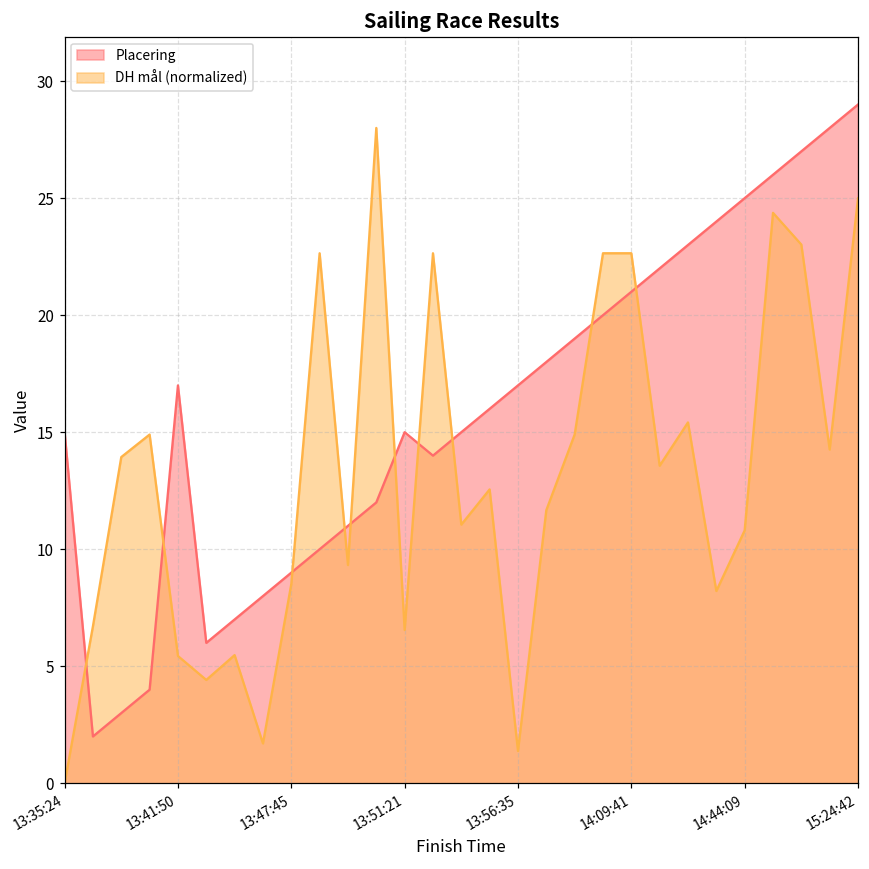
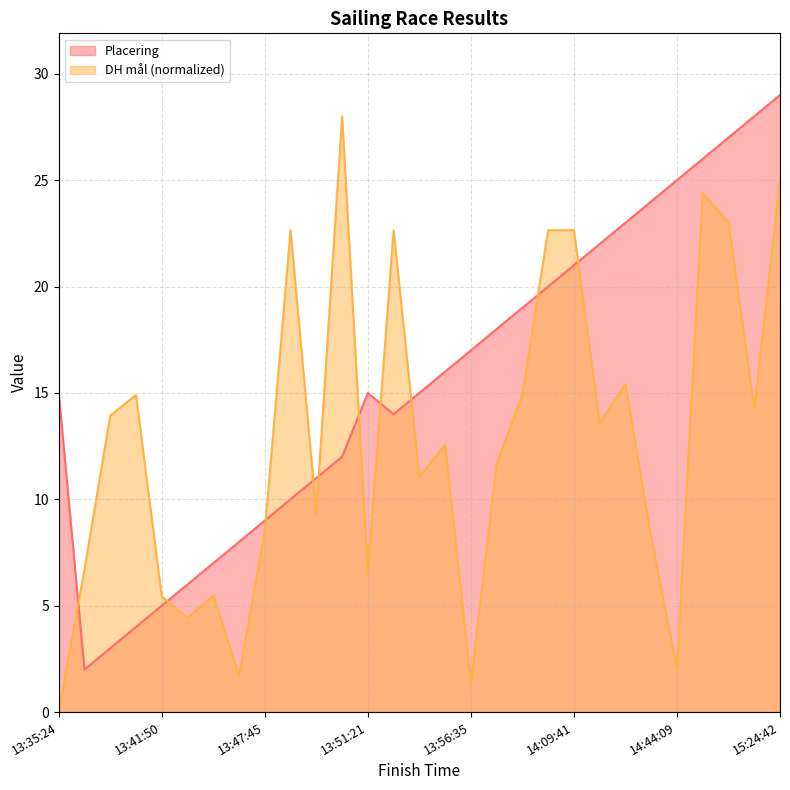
Placering, 13:41:50: 17 -> 5
DH mål (normalized), 14:44:09: 10.8 -> 2.0
